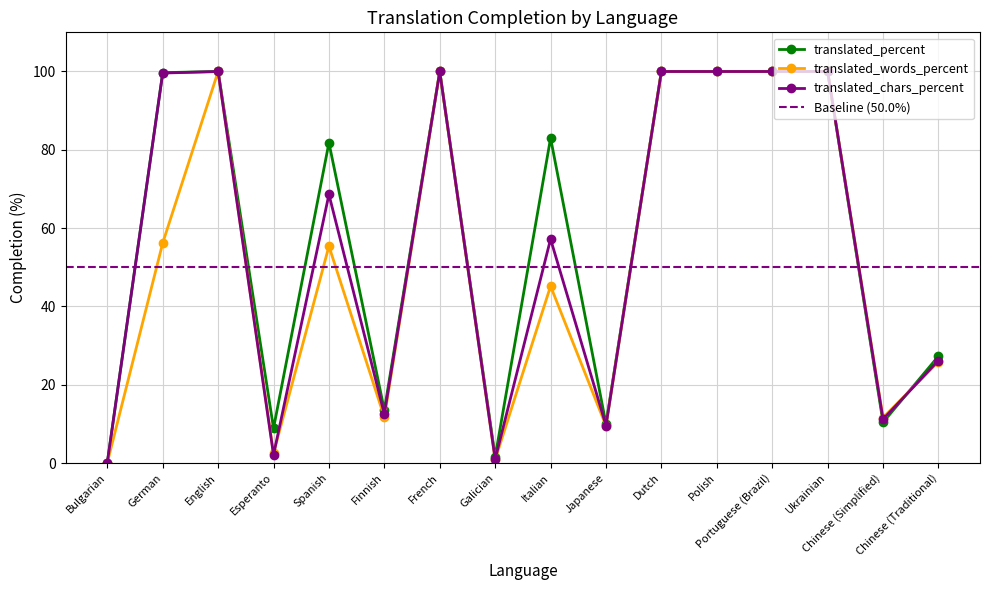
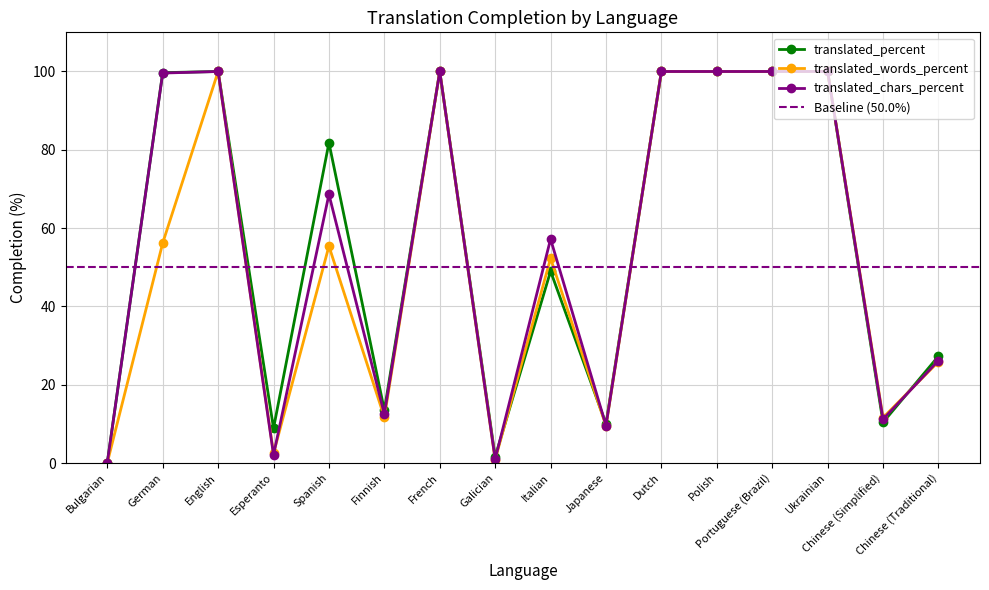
translated_percent, Italian: 83 -> 49
translated_words_percent, Italian: 45 -> 52
